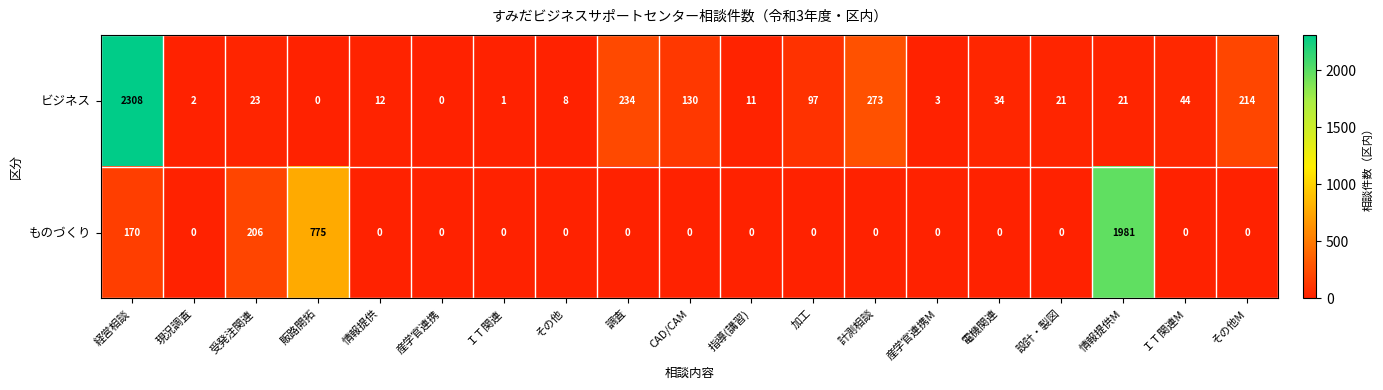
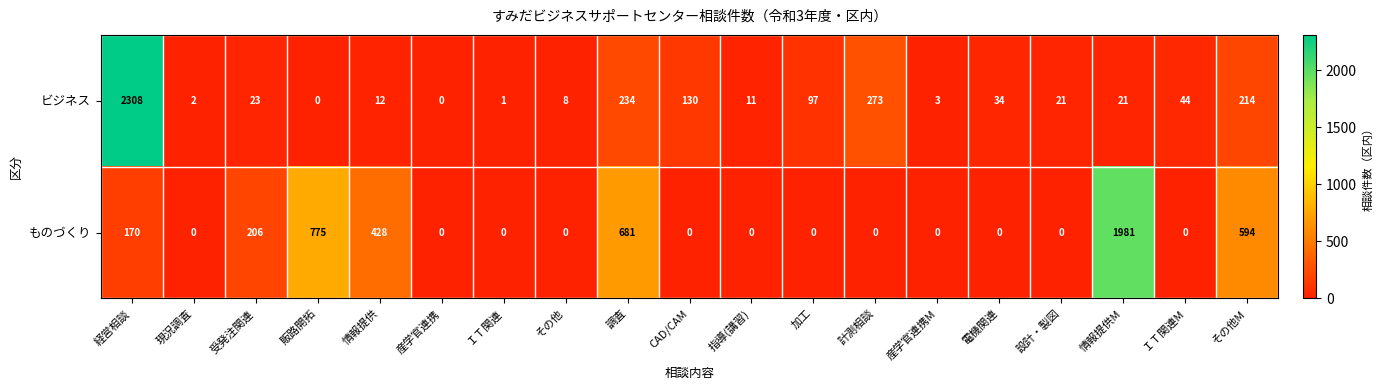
ものづくり, 情報提供: 0 -> 428
ものづくり, 調査: 0 -> 681
ものづくり, その他M: 0 -> 594
